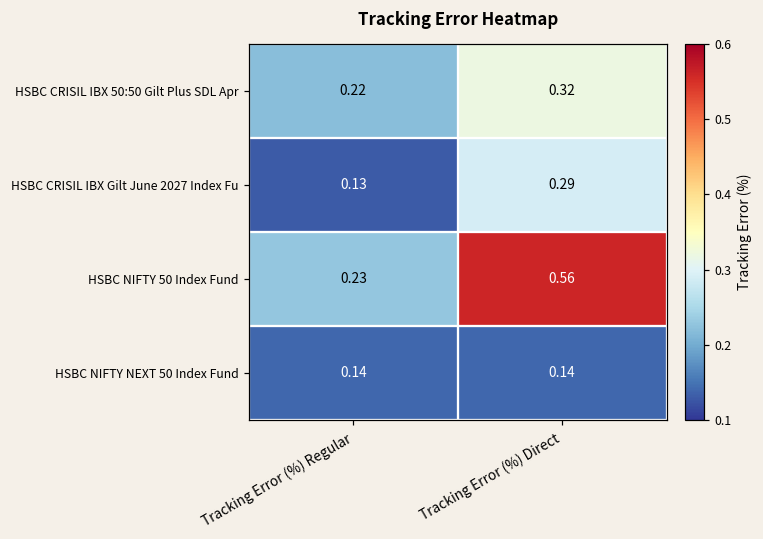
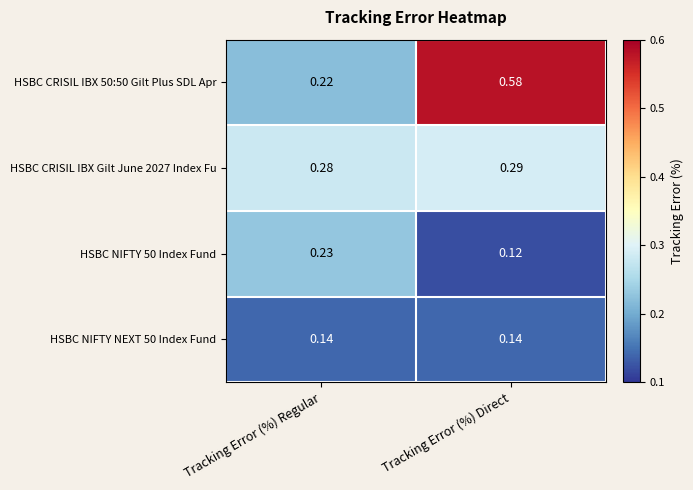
HSBC CRISIL IBX 50:50 Gilt Plus SDL Apr, Tracking Error (%) Direct: 0.32 -> 0.58
HSBC CRISIL IBX Gilt June 2027 Index Fu, Tracking Error (%) Regular: 0.13 -> 0.28
HSBC NIFTY 50 Index Fund, Tracking Error (%) Direct: 0.56 -> 0.12
